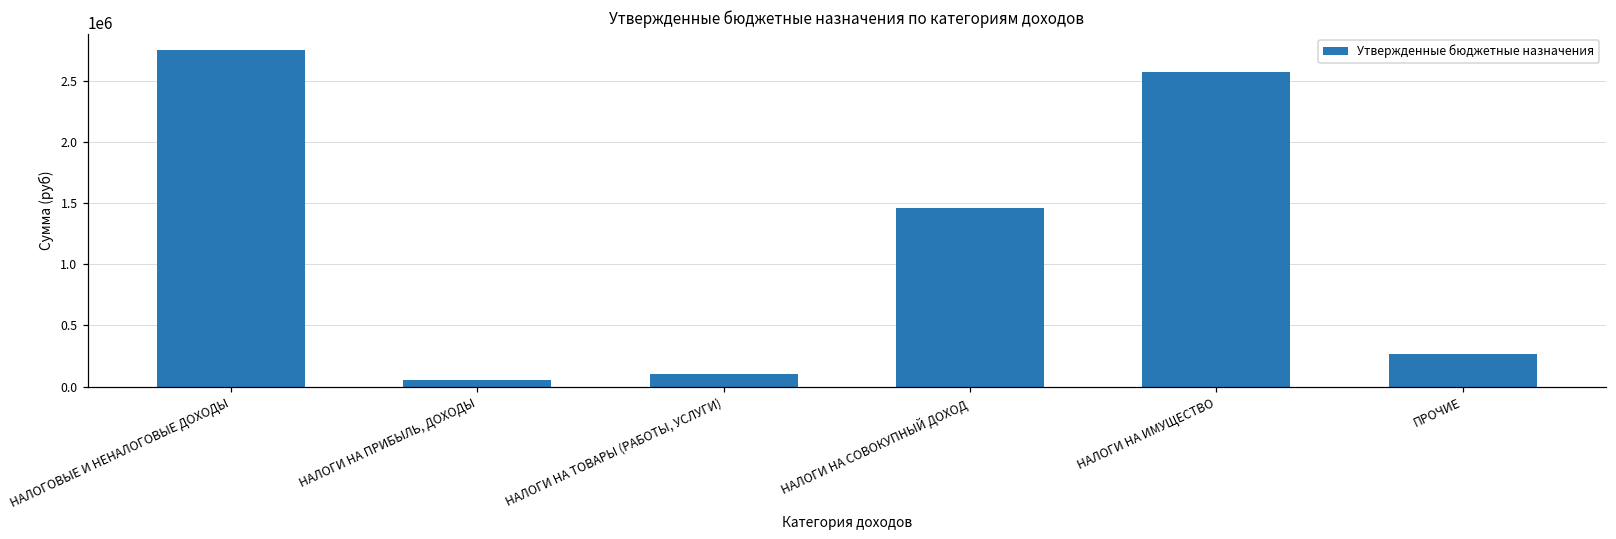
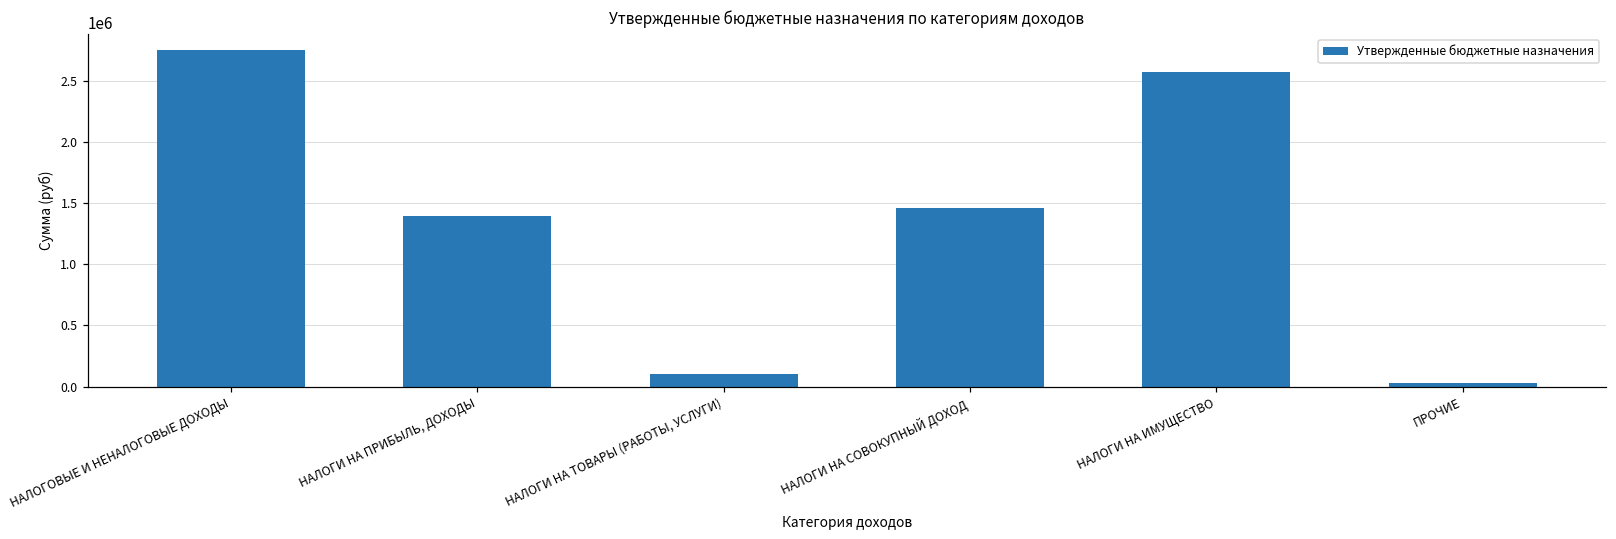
НАЛОГИ НА ПРИБЫЛЬ, ДОХОДЫ: 60000 -> 1400000
ПРОЧИЕ: 270000 -> 30000
